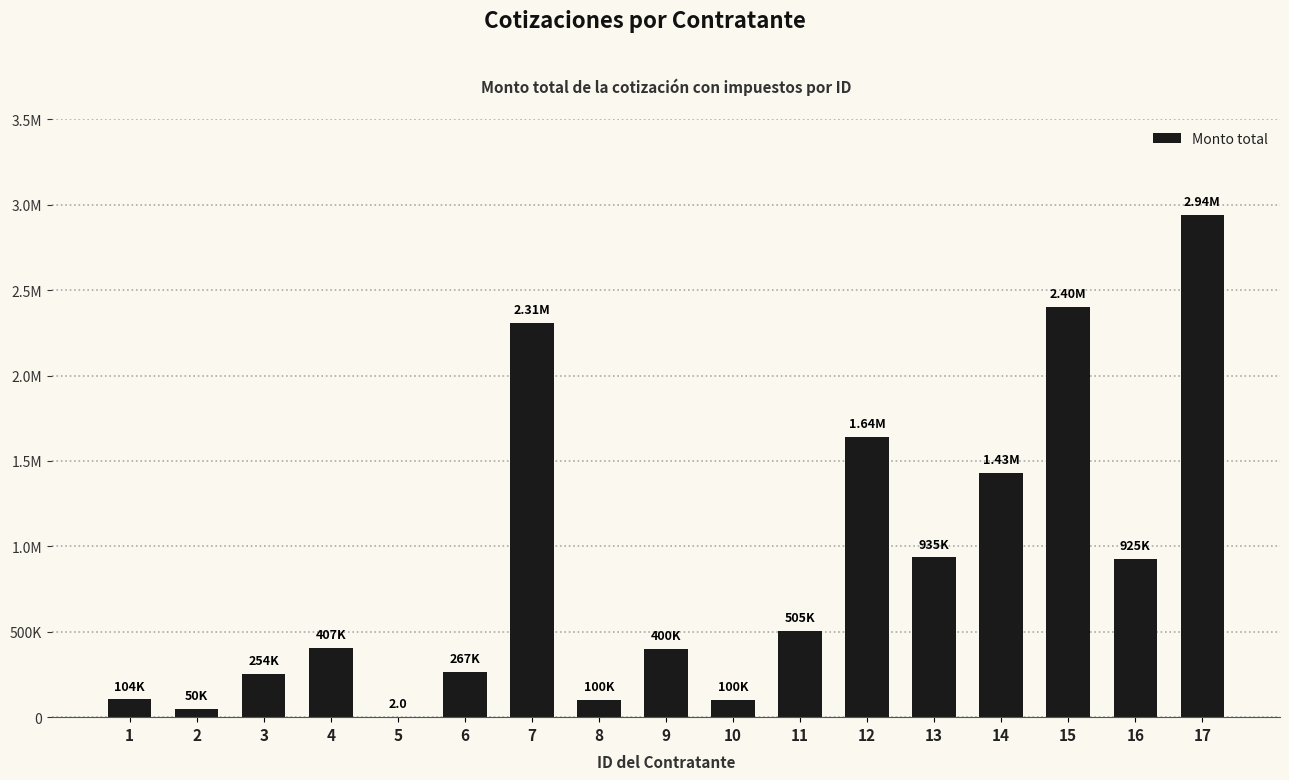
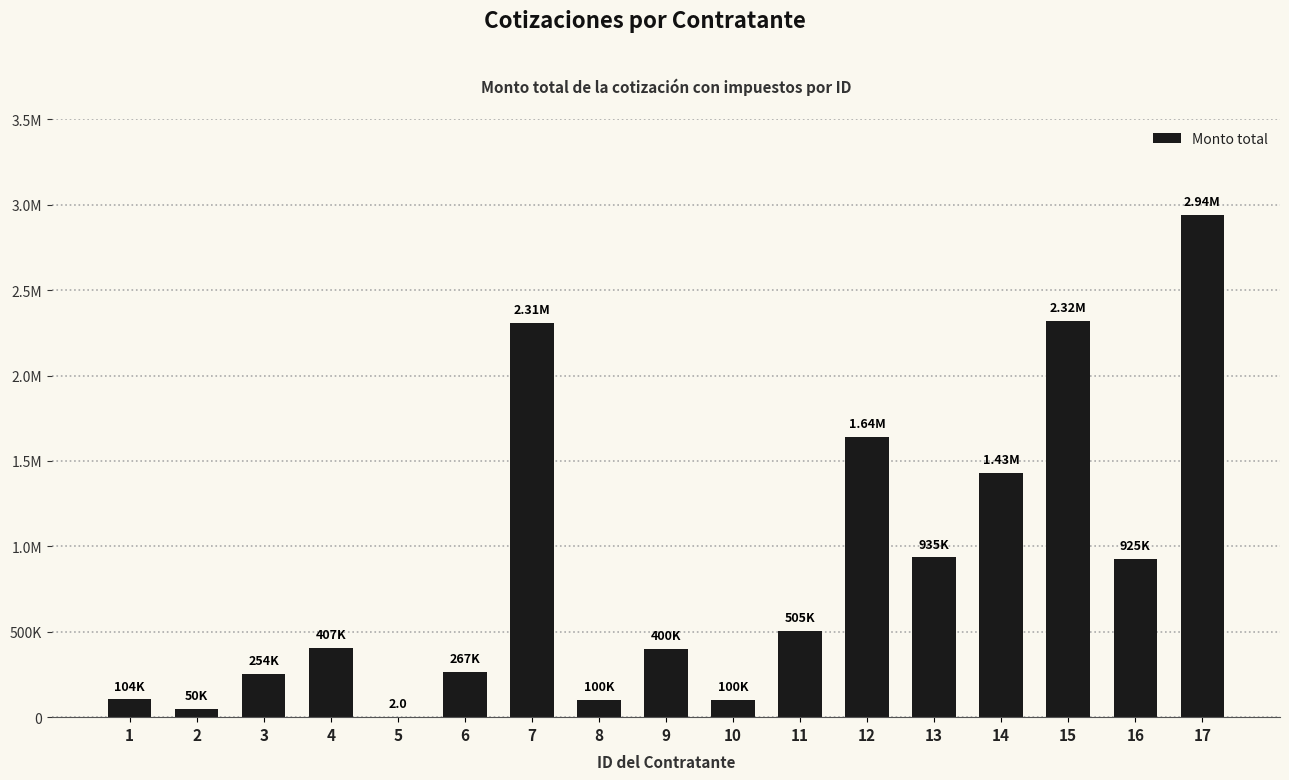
15: 2.40M -> 2.32M
